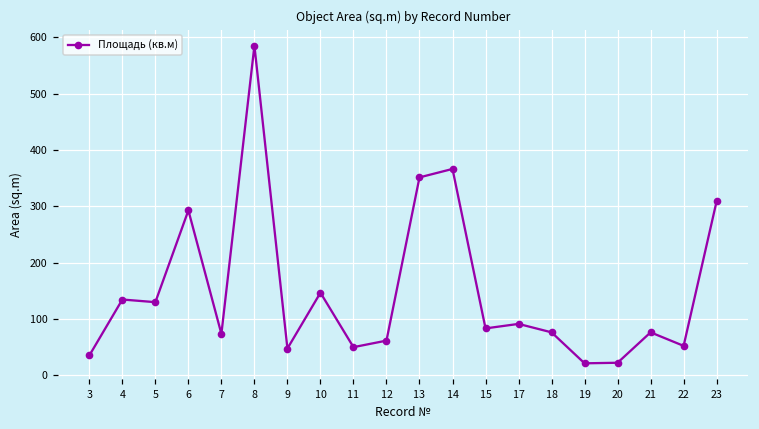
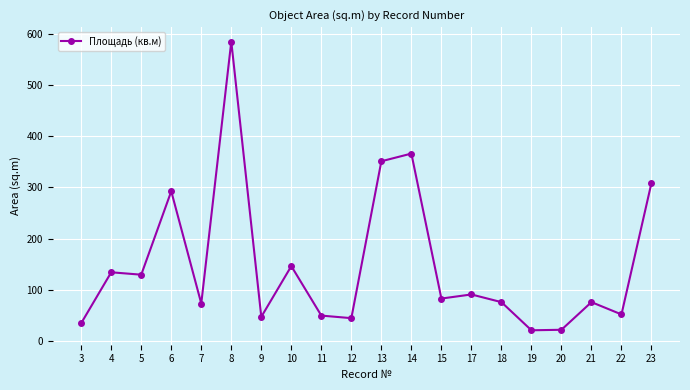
12: 60 -> 40
